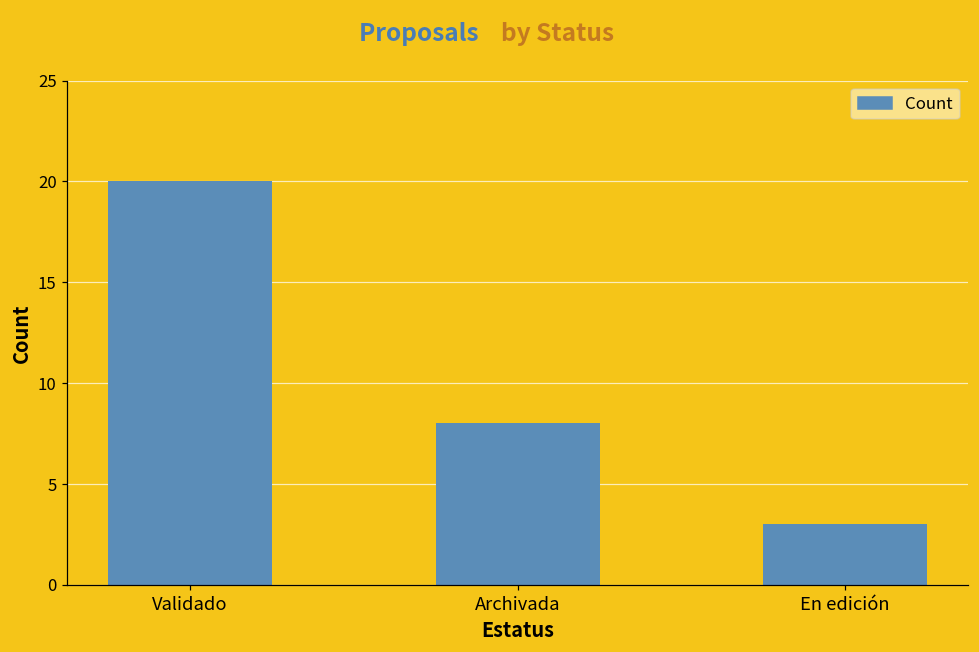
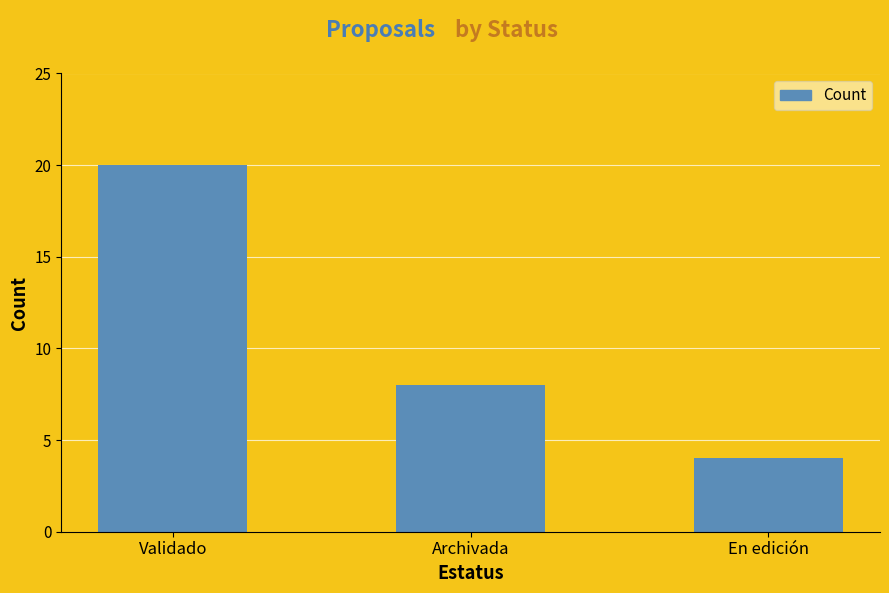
En edición: 3 -> 4
